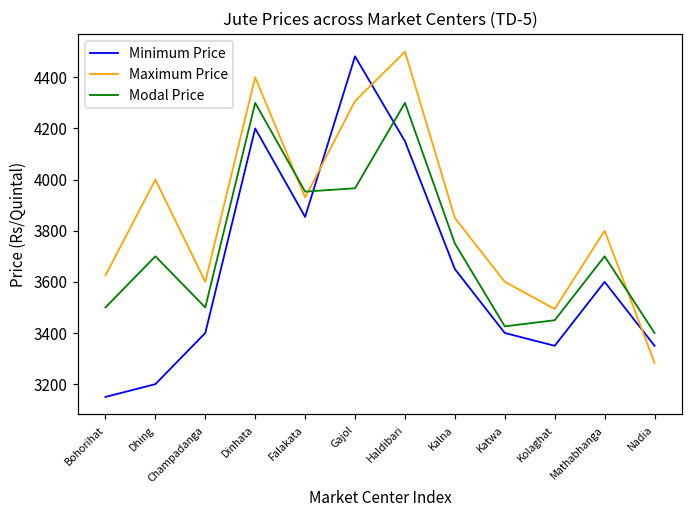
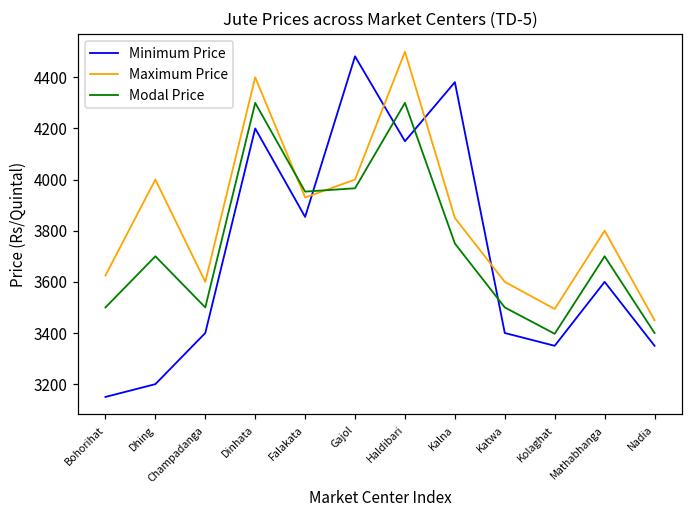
Maximum Price, Gajol: 4310 -> 4000
Minimum Price, Kalna: 3650 -> 4380
Modal Price, Katwa: 3430 -> 3500
Modal Price, Kolaghat: 3450 -> 3400
Maximum Price, Nadia: 3280 -> 3450
